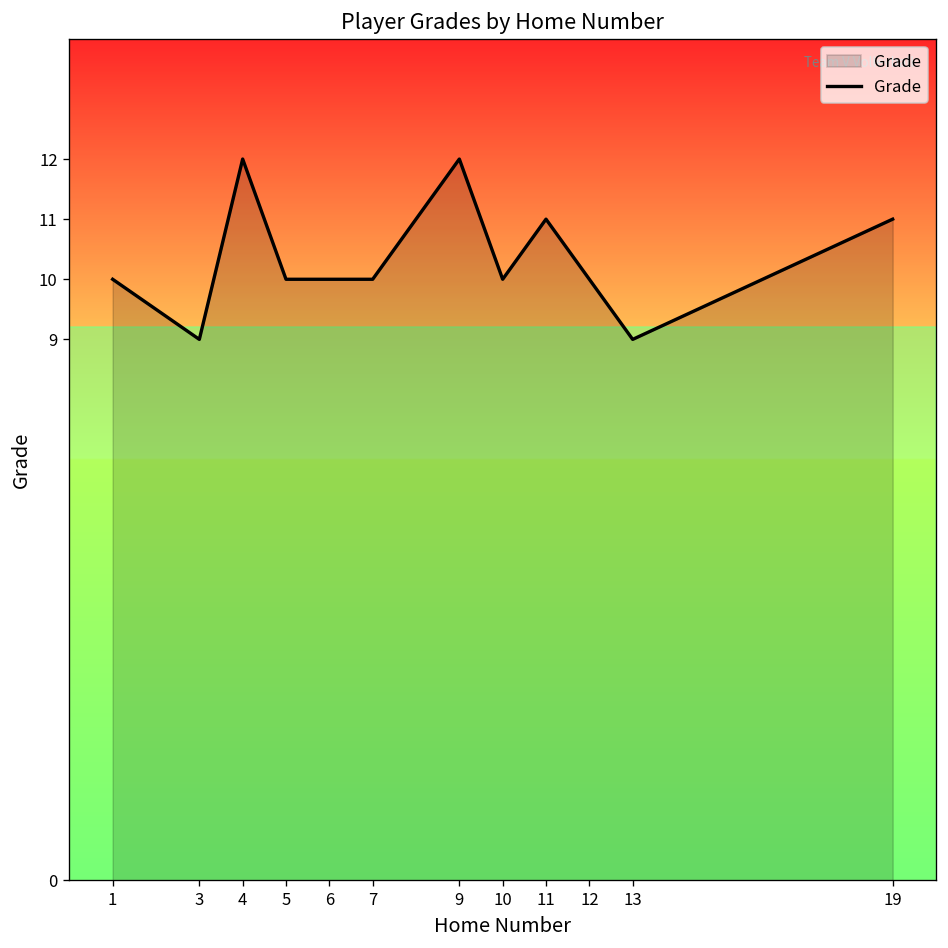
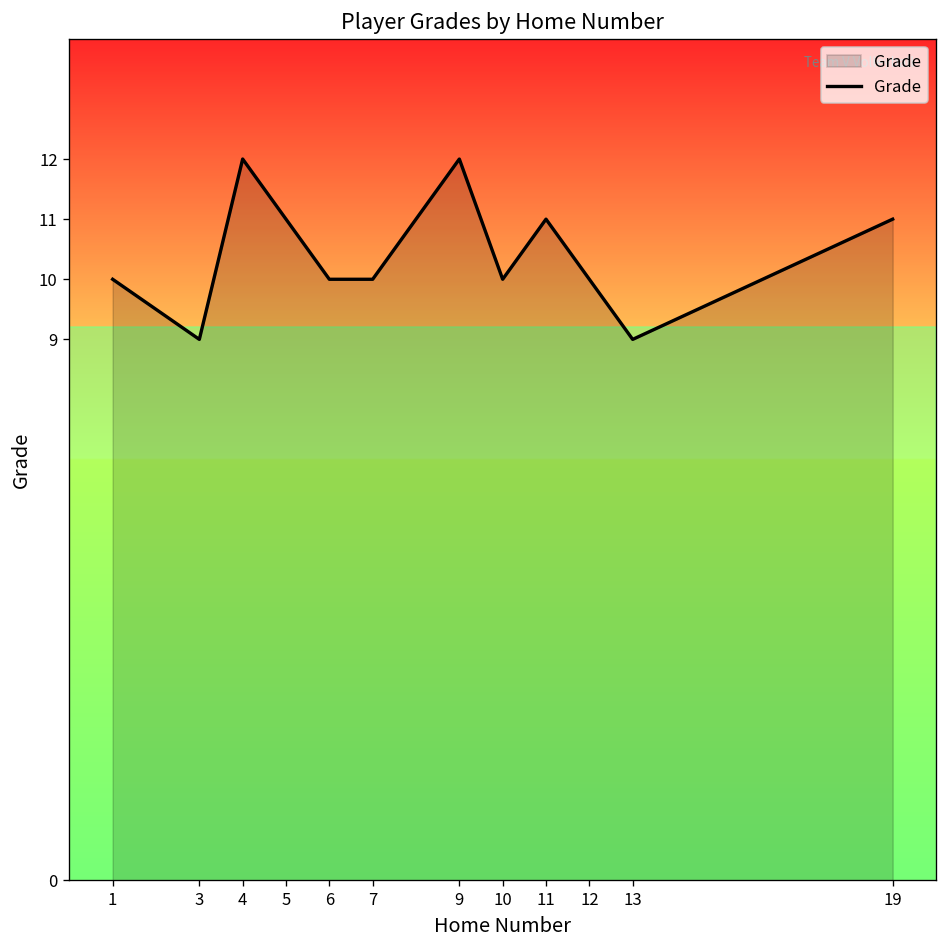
5: 10 -> 11
